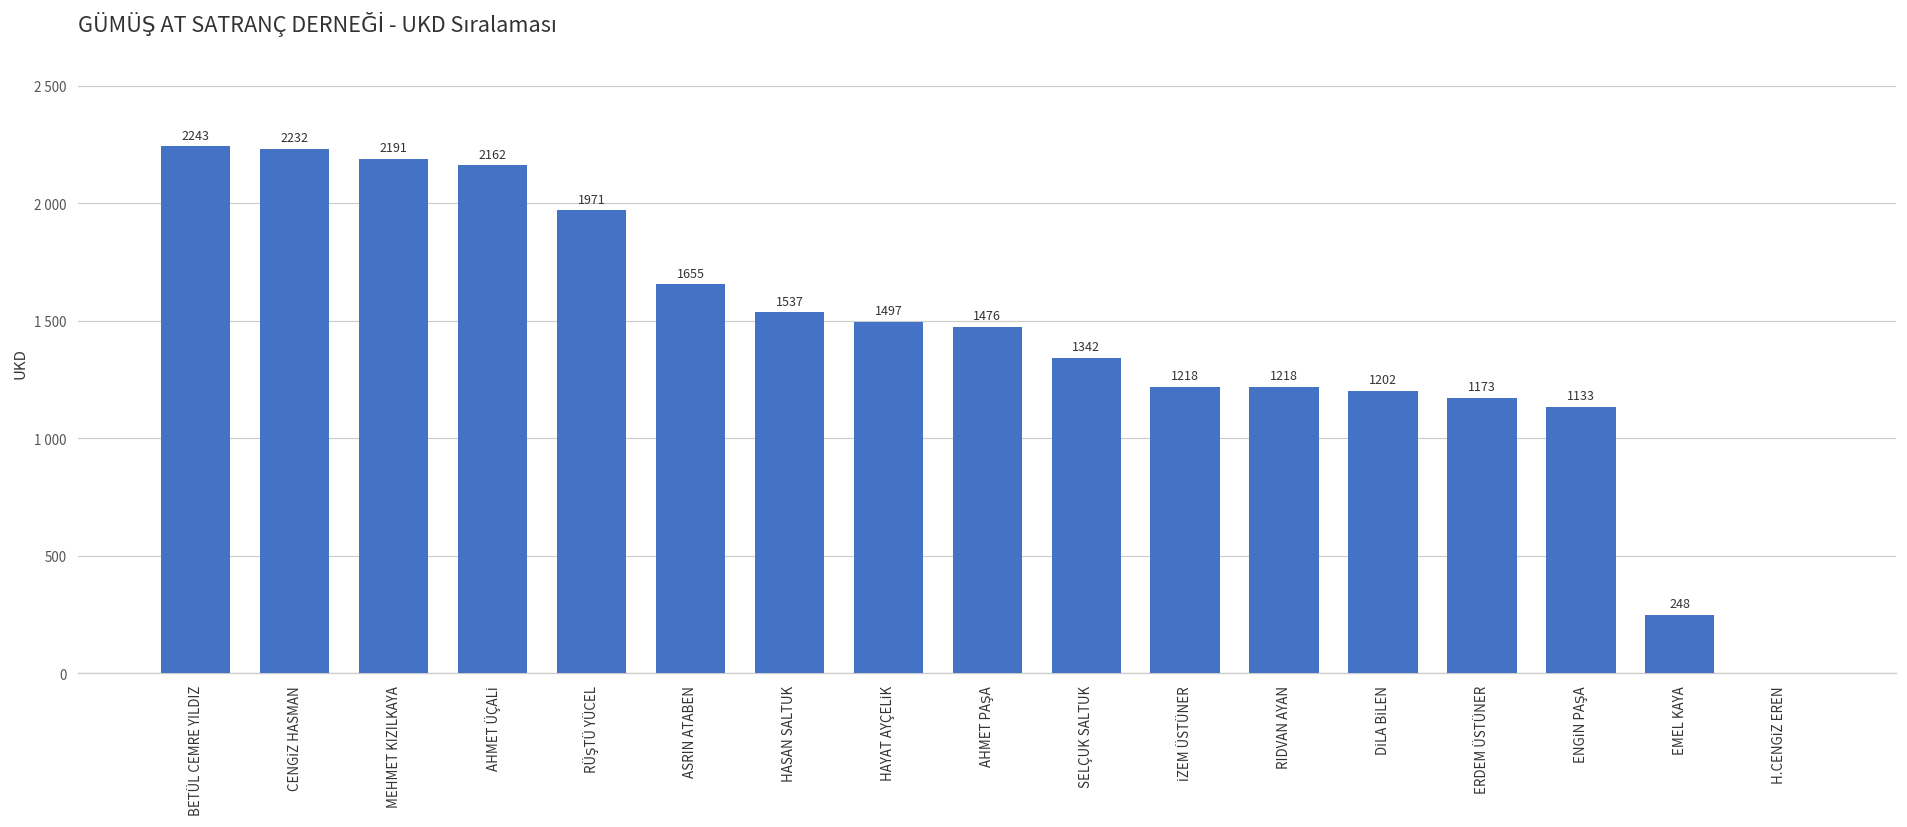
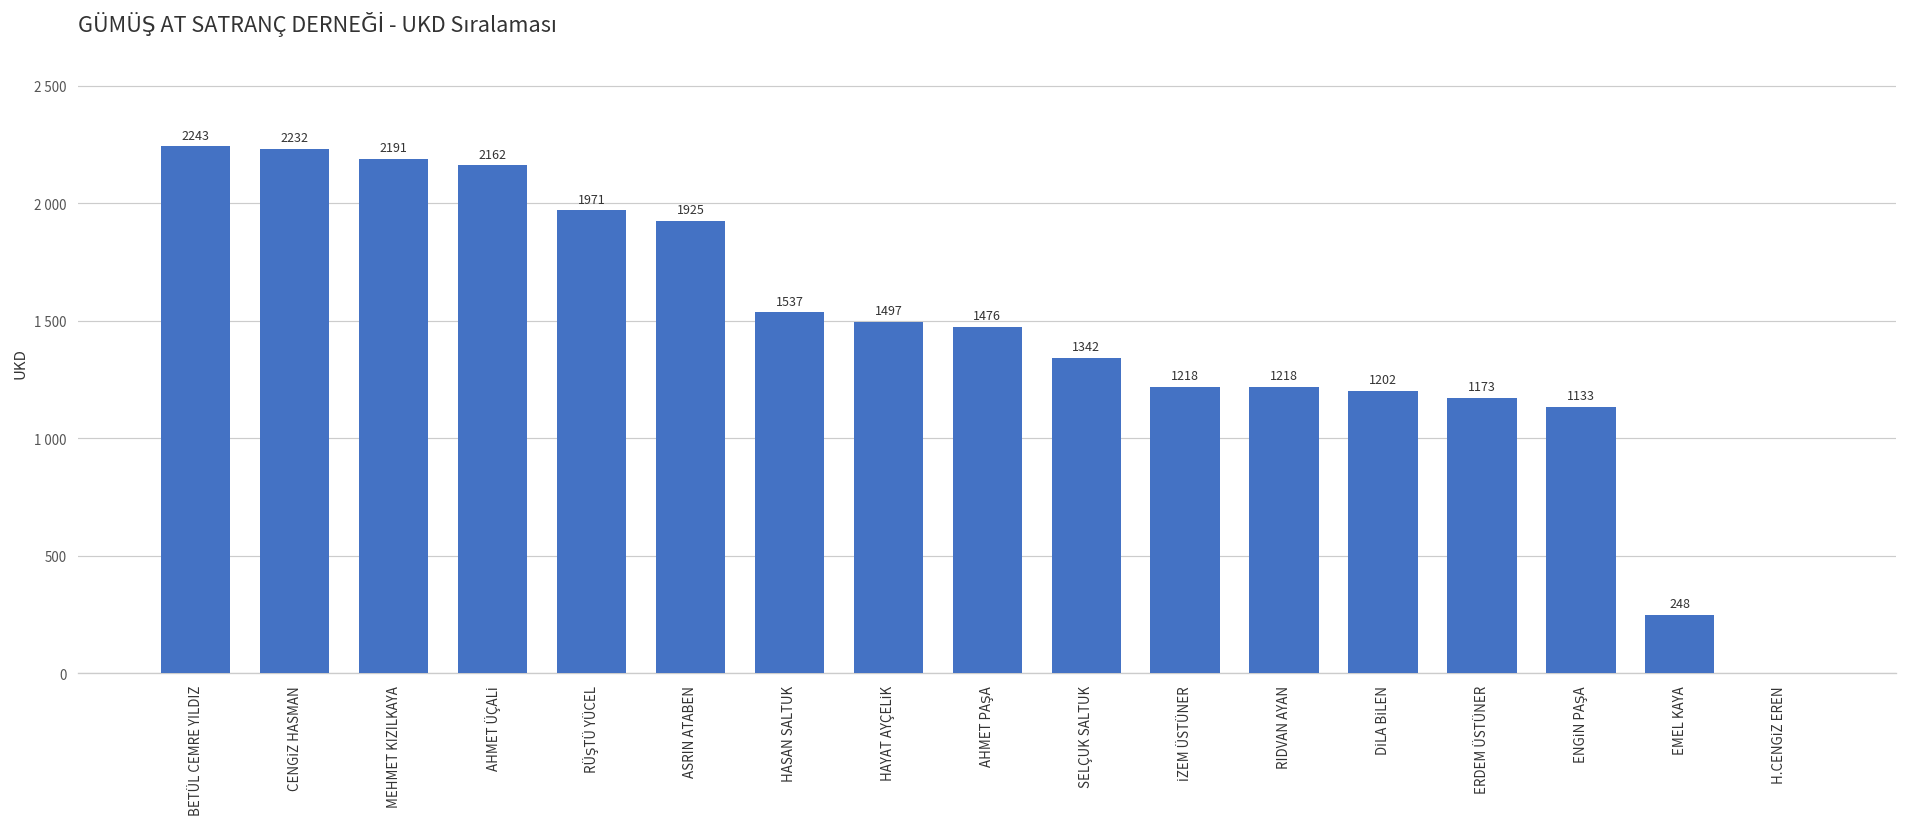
ASRIN ATABEN: 1655 -> 1925
